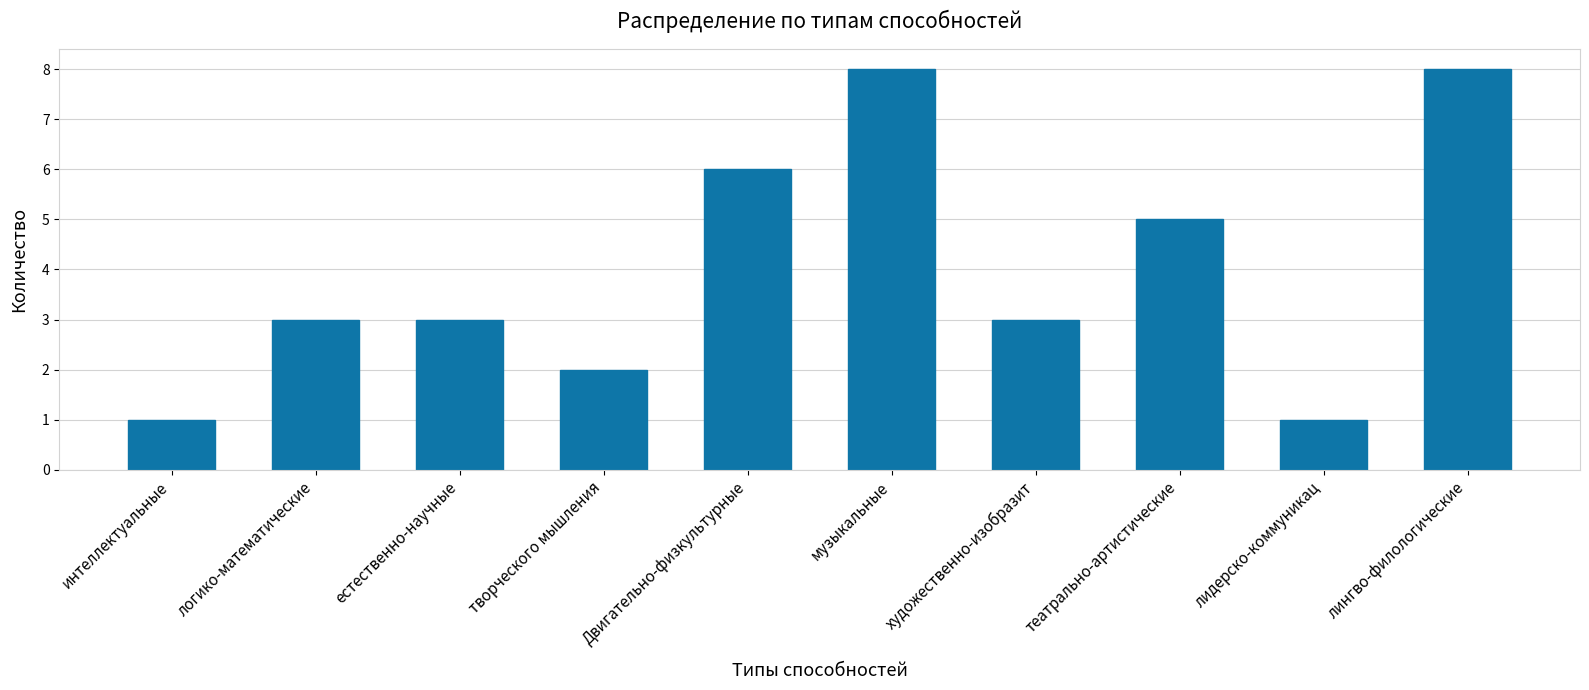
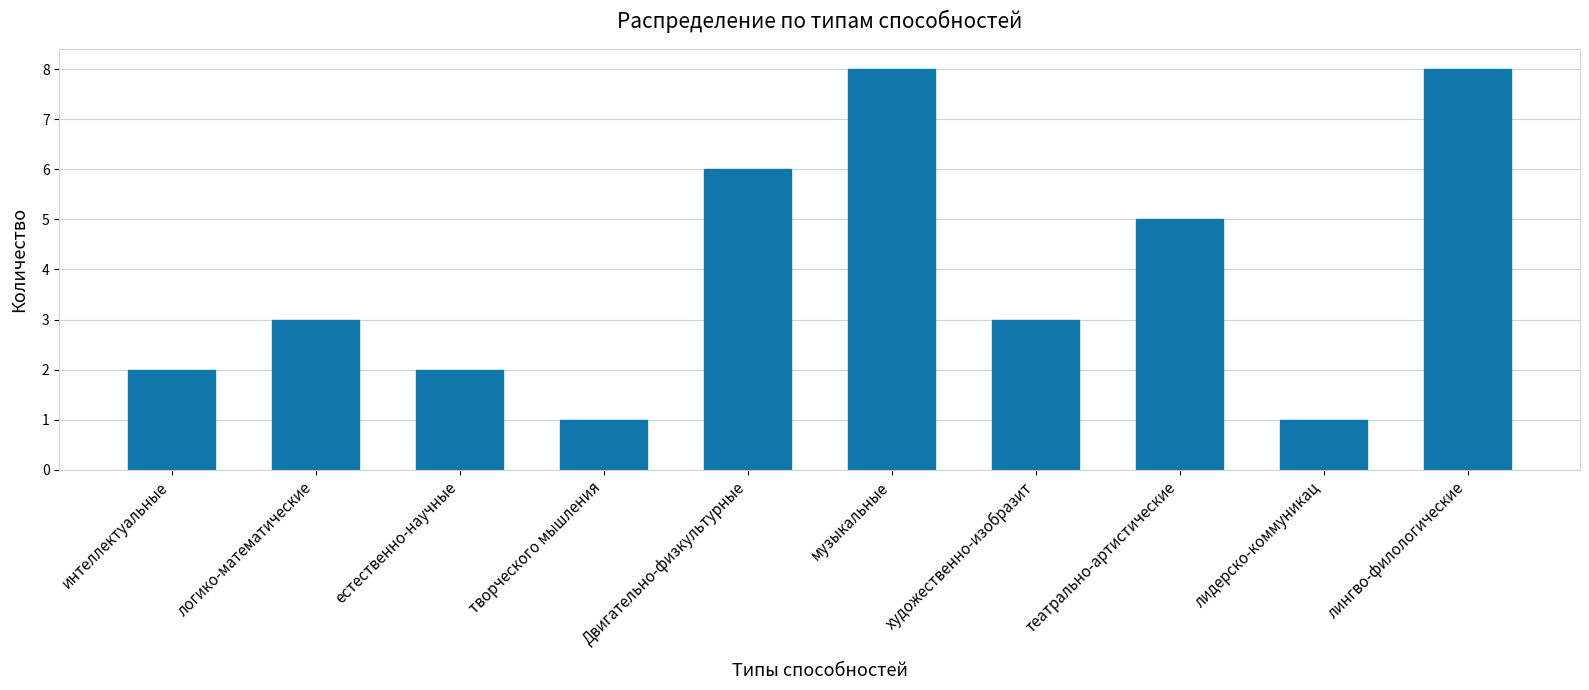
интеллектуальные: 1 -> 2
естественно-научные: 3 -> 2
творческого мышления: 2 -> 1
